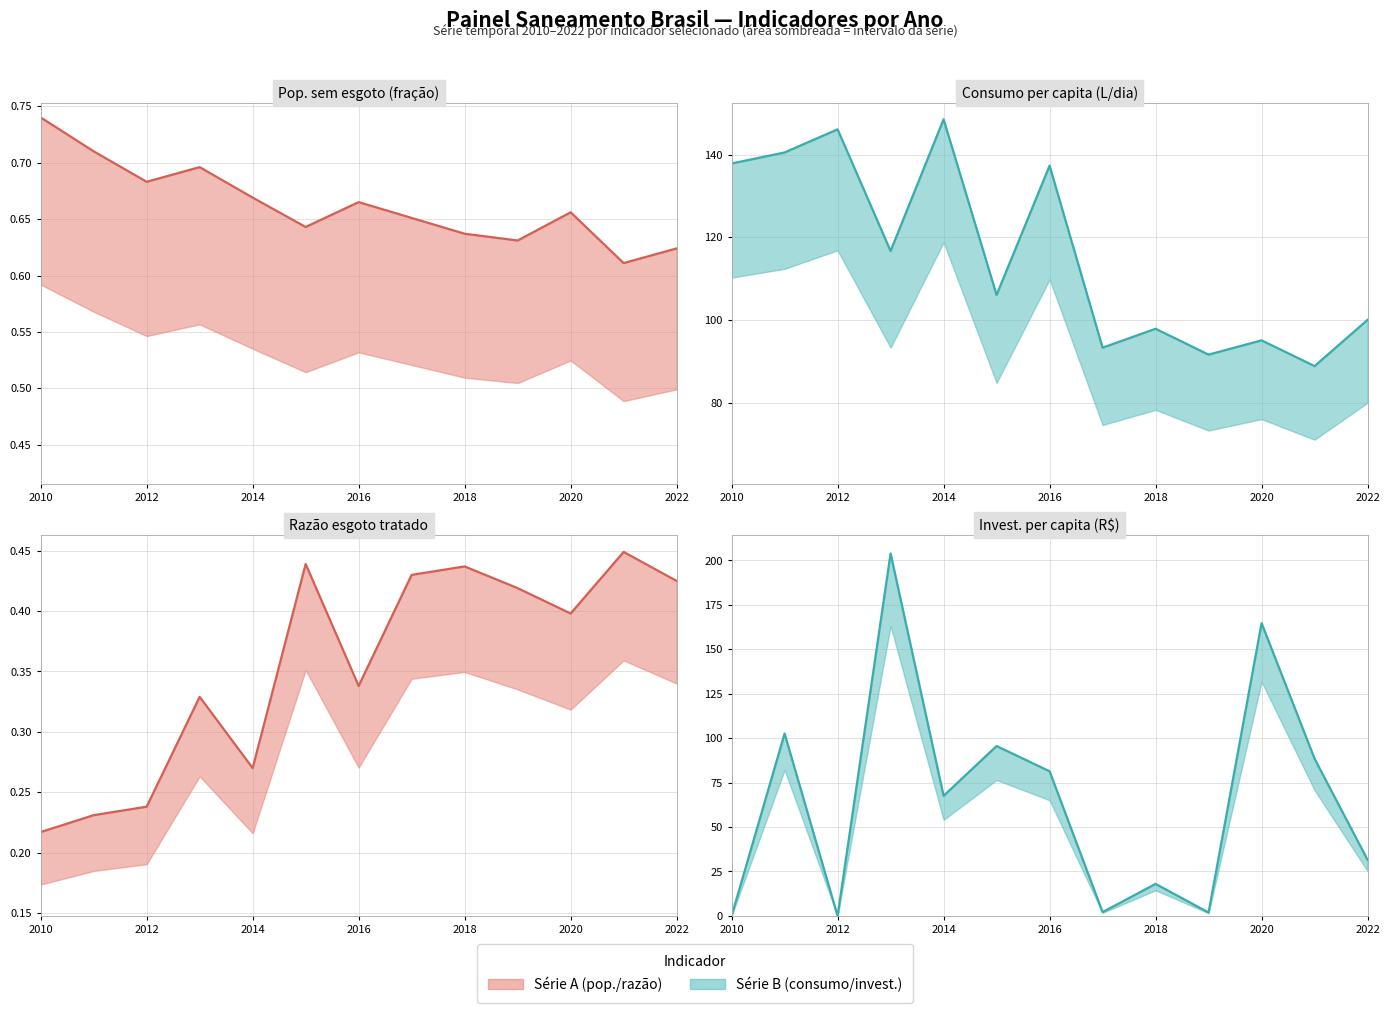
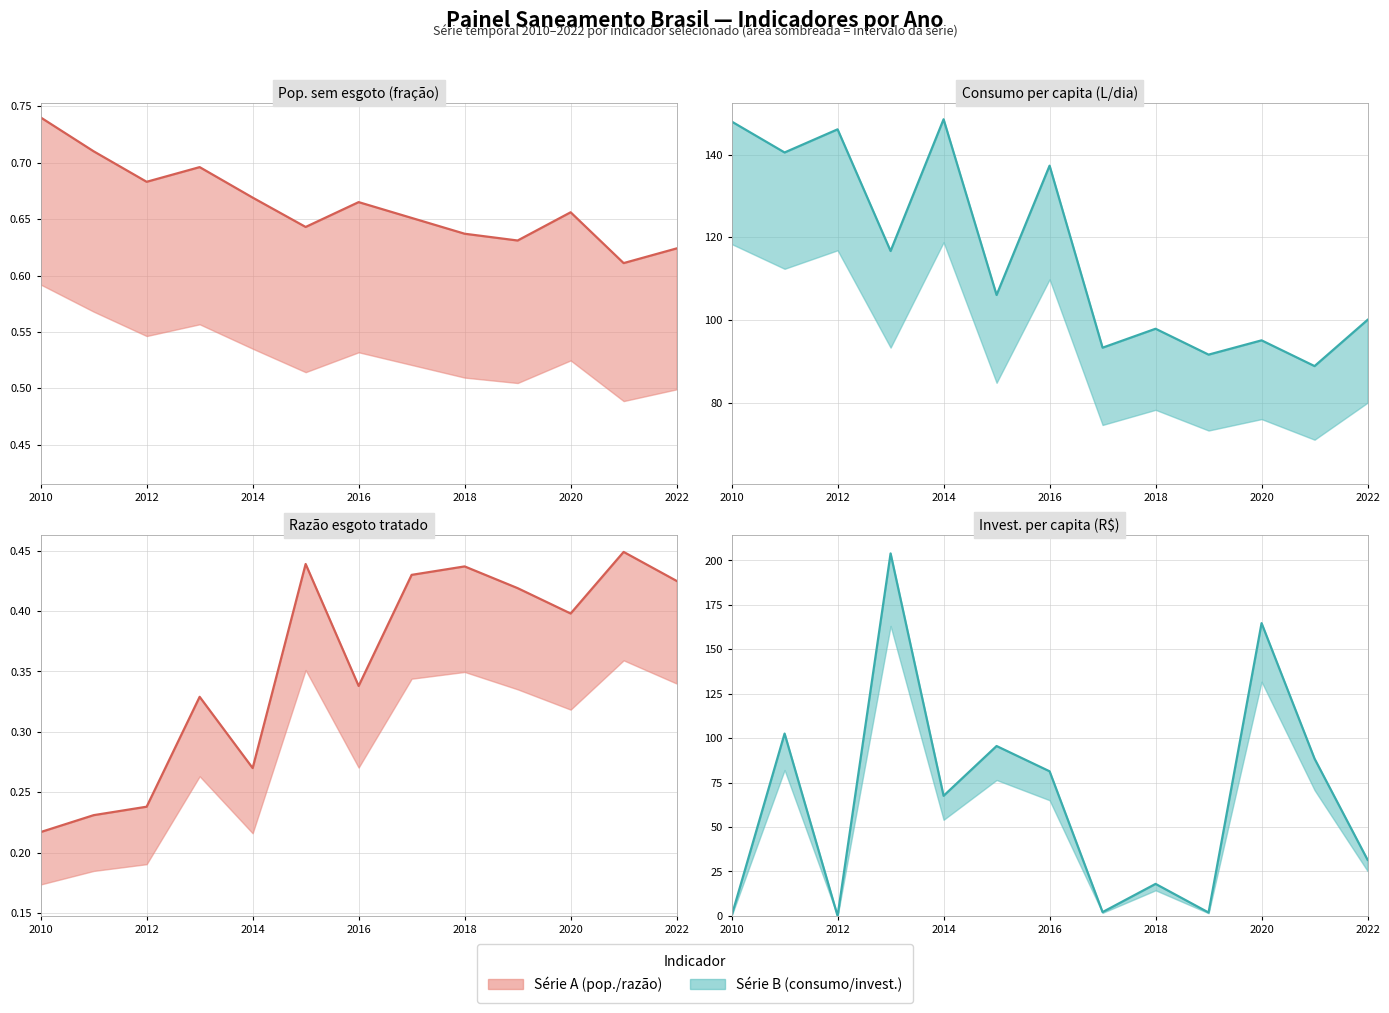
Consumo per capita (L/dia), 2010: 138 -> 148
